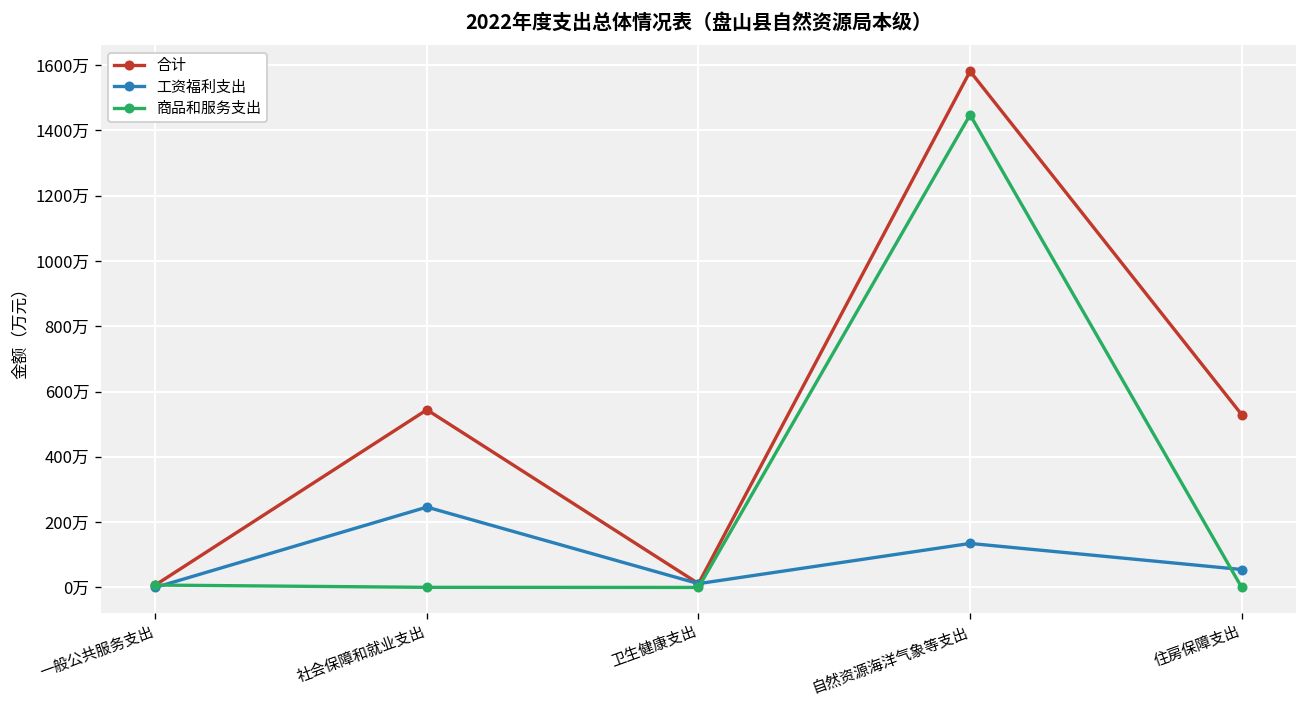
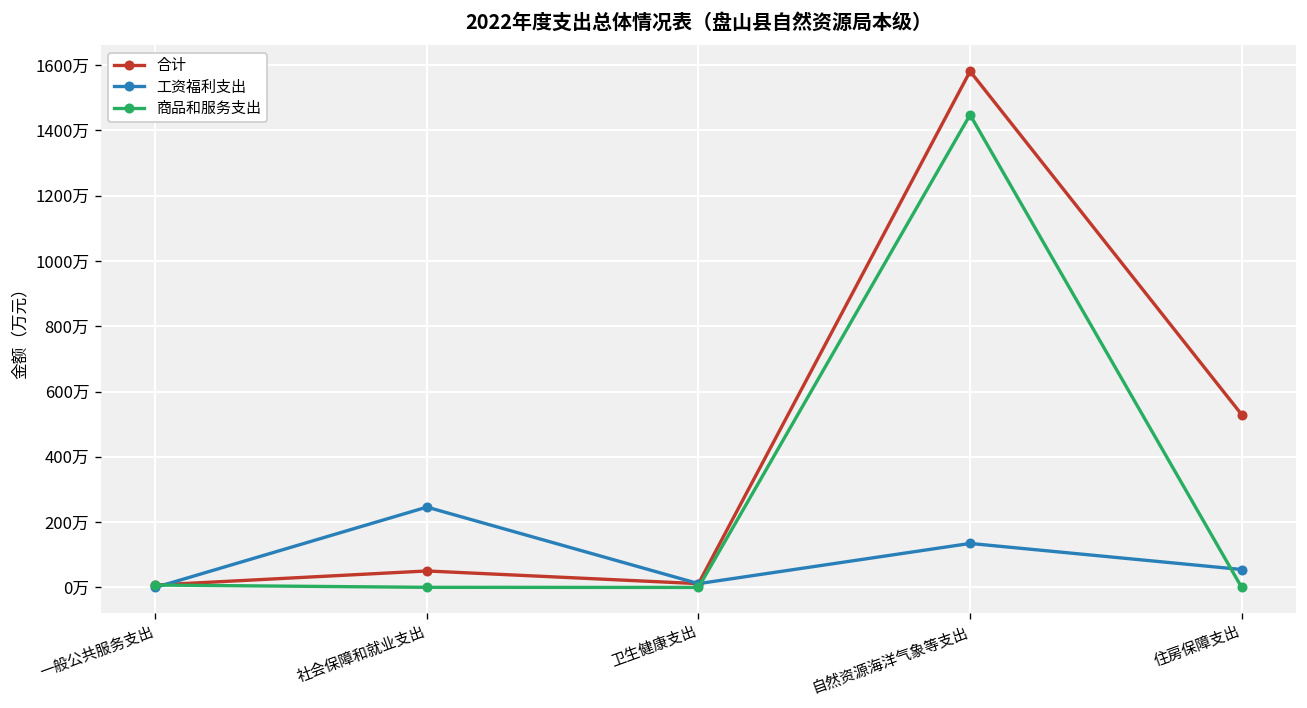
合计, 社会保障和就业支出: 540万 -> 50万
